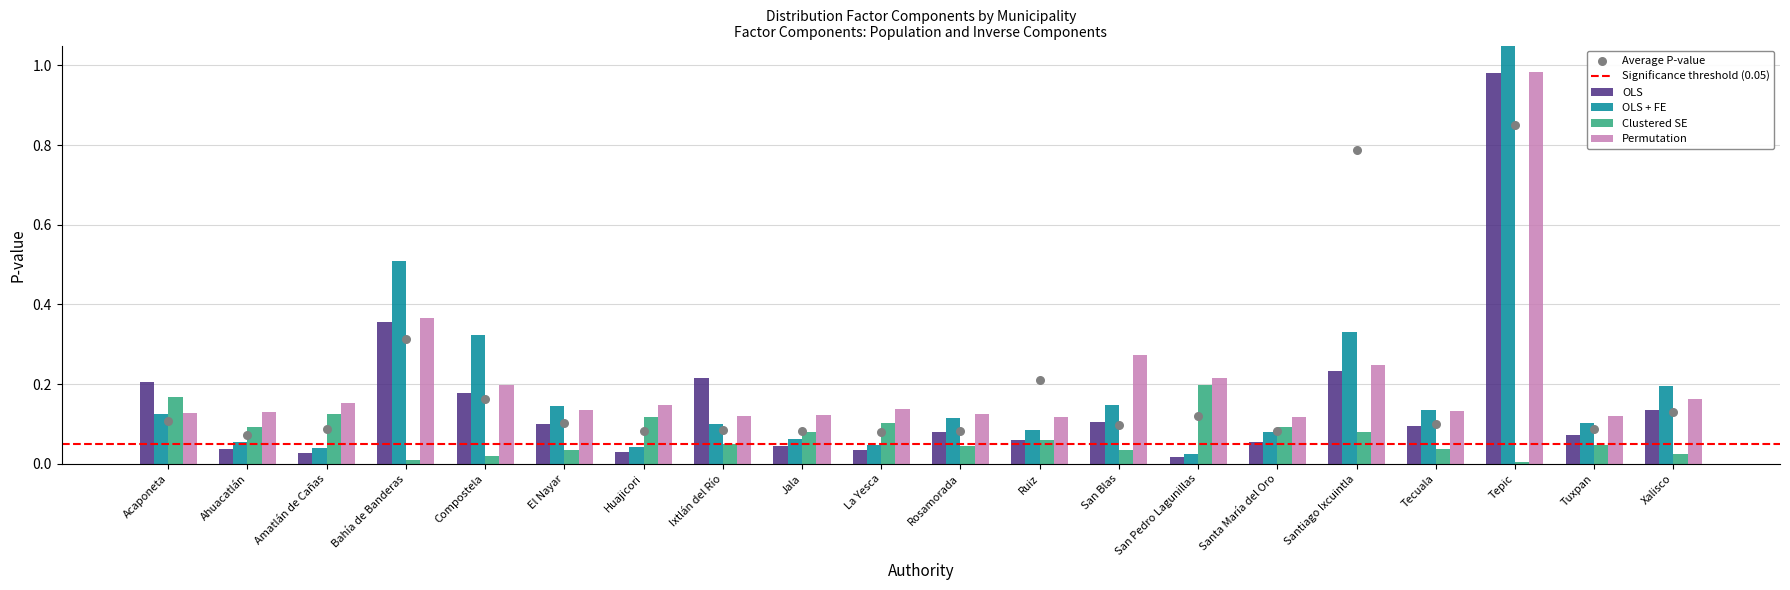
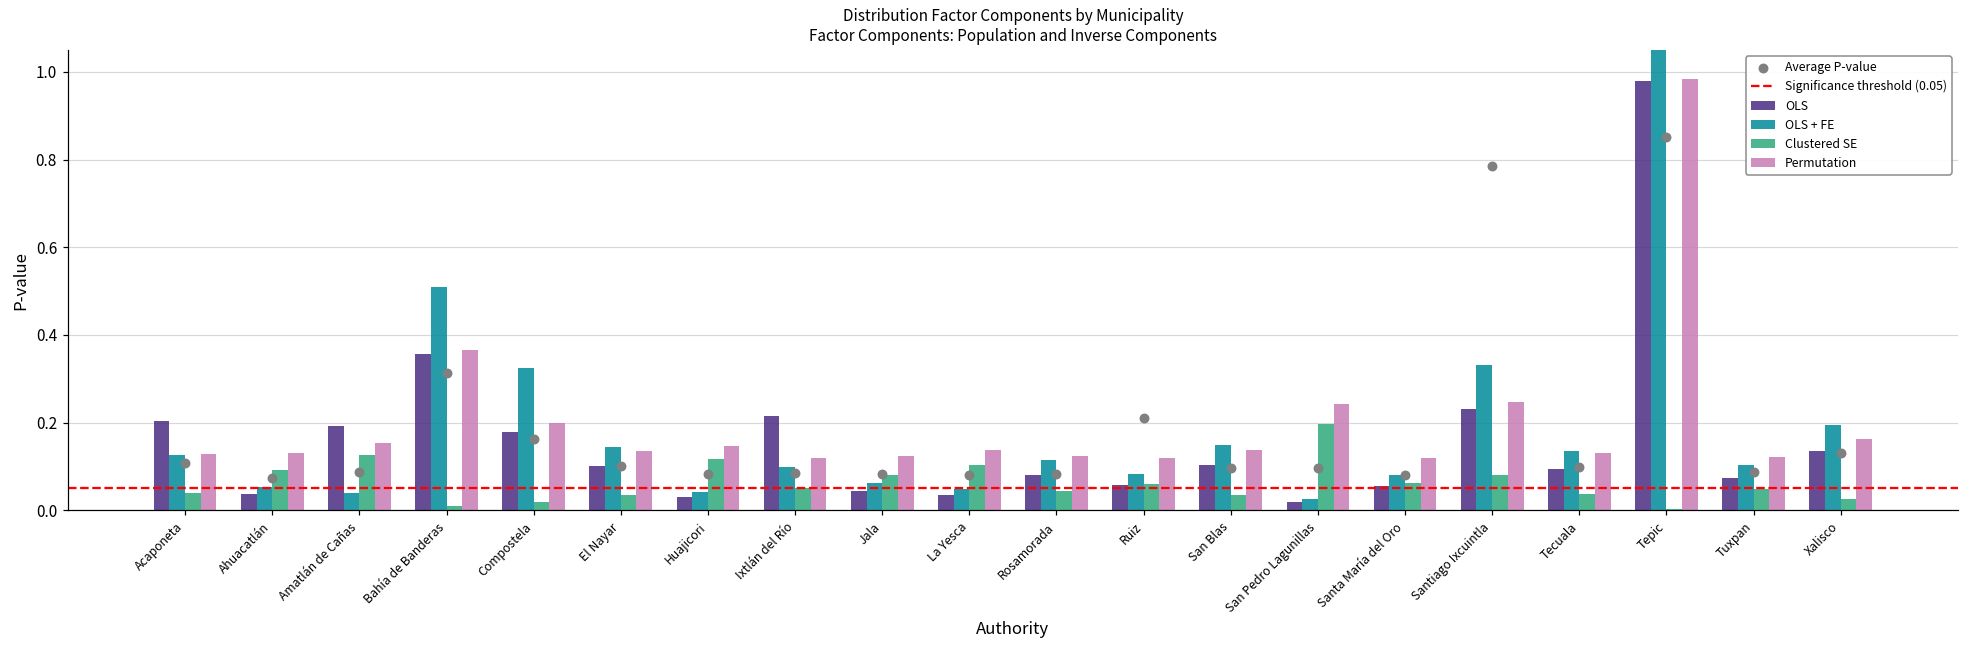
Clustered SE, Acaponeta: 0.17 -> 0.04
OLS, Amatlán de Cañas: 0.03 -> 0.19
Permutation, San Blas: 0.27 -> 0.14
Average P-value, San Pedro Lagunillas: 0.12 -> 0.10
Permutation, San Pedro Lagunillas: 0.22 -> 0.24
Clustered SE, Santa María del Oro: 0.09 -> 0.06
